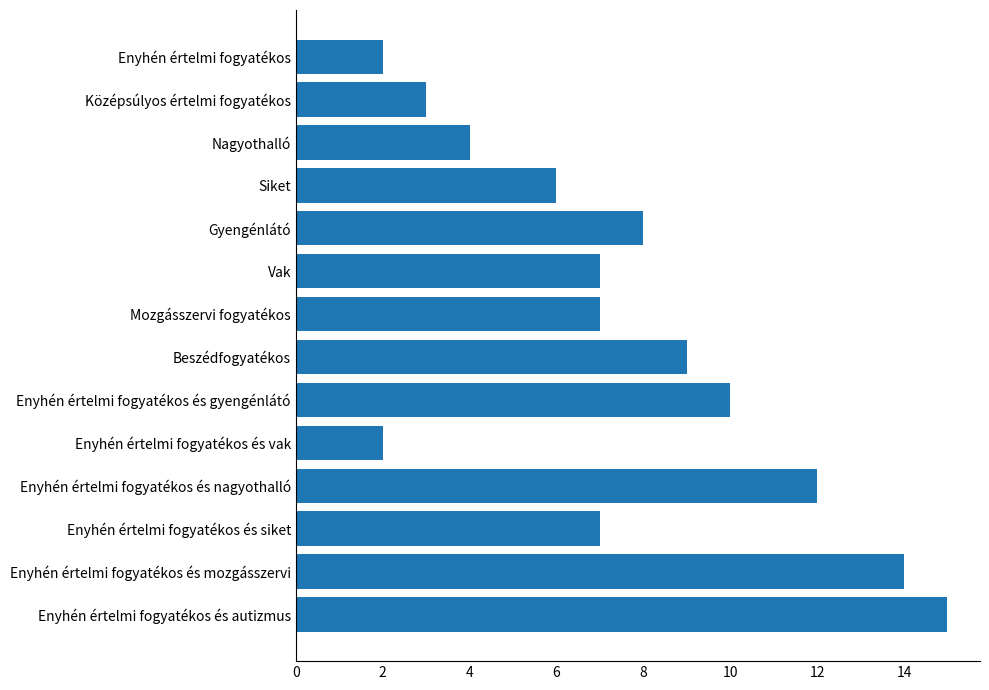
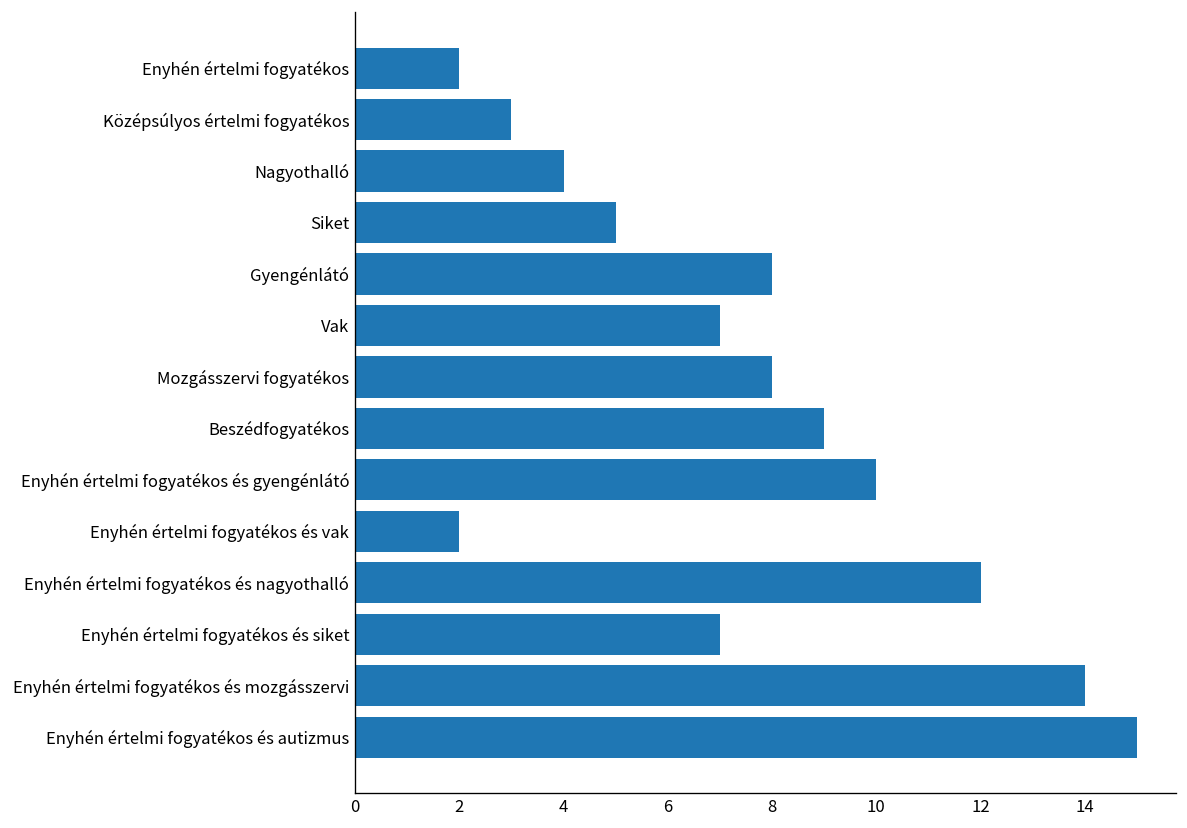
Siket: 6 -> 5
Mozgásszervi fogyatékos: 7 -> 8
